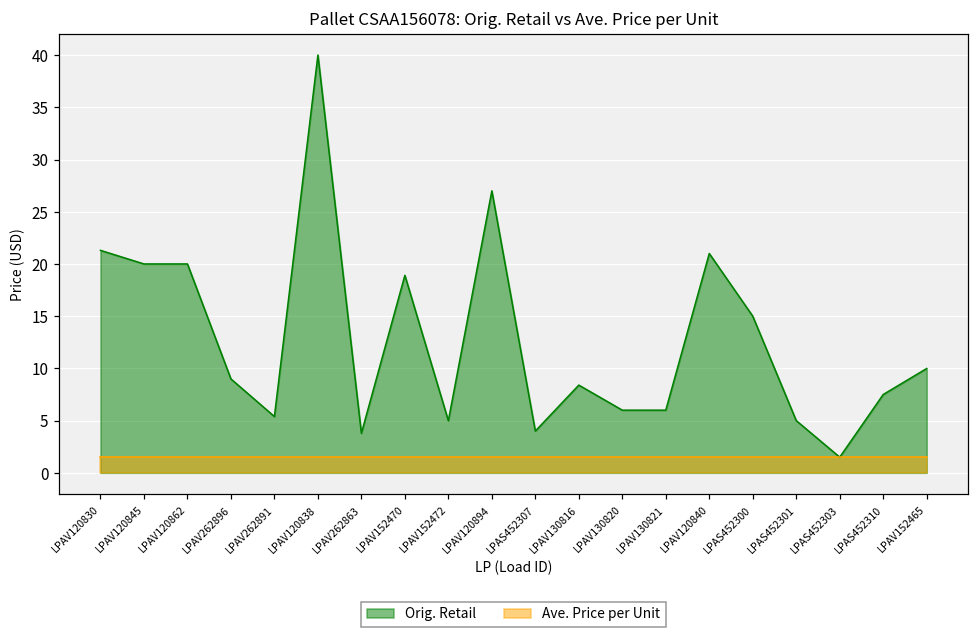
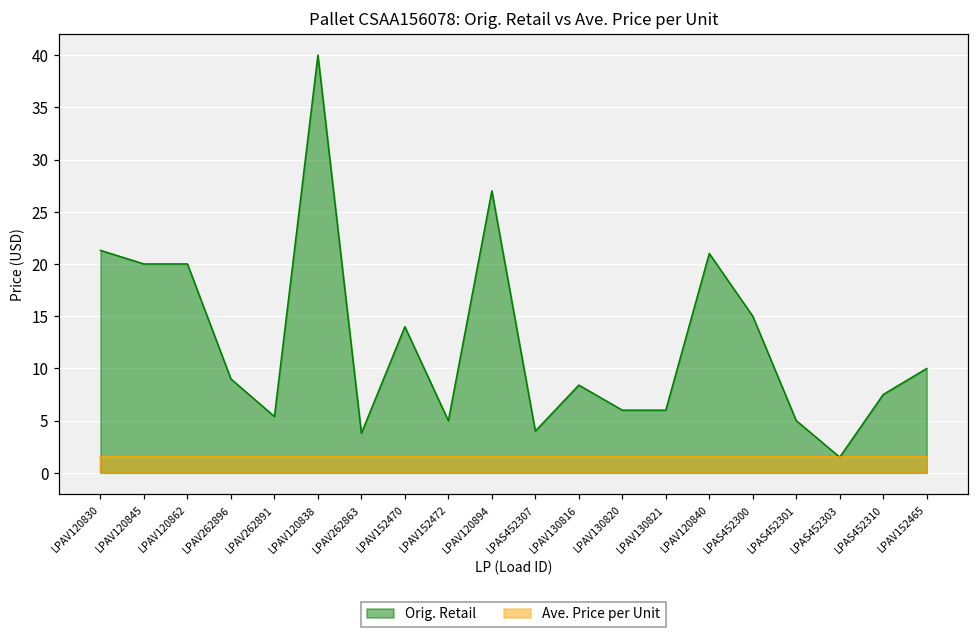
Orig. Retail, LPAV152470: 19 -> 14
